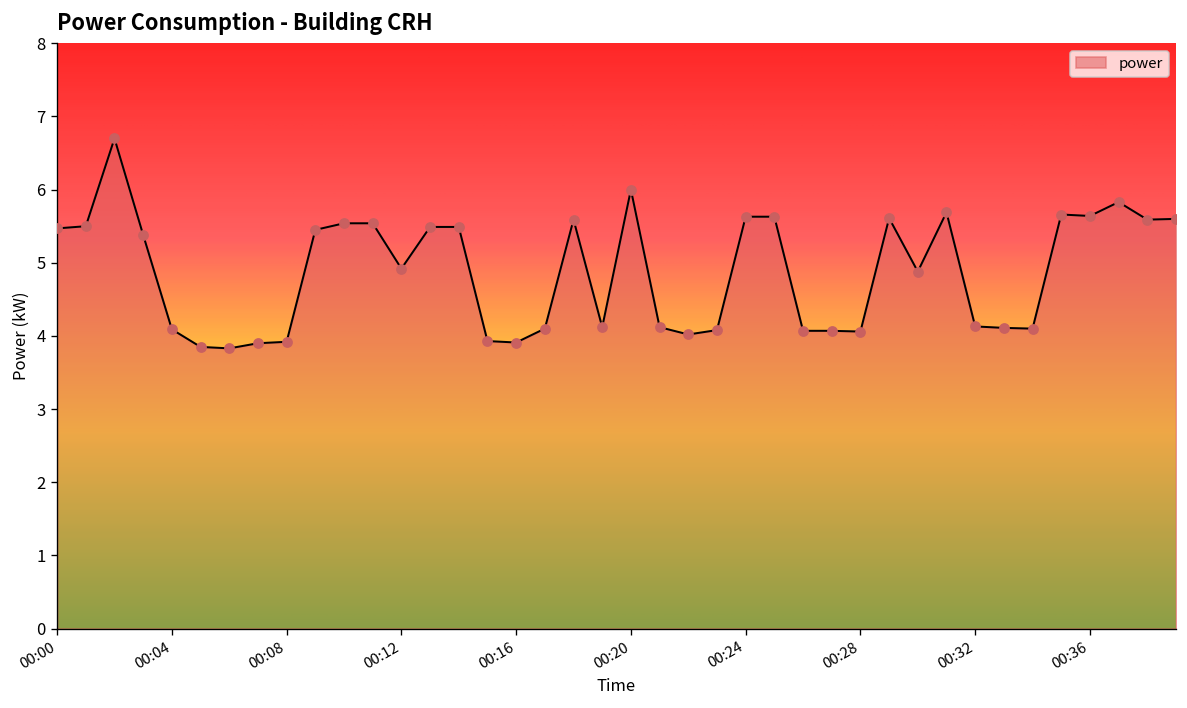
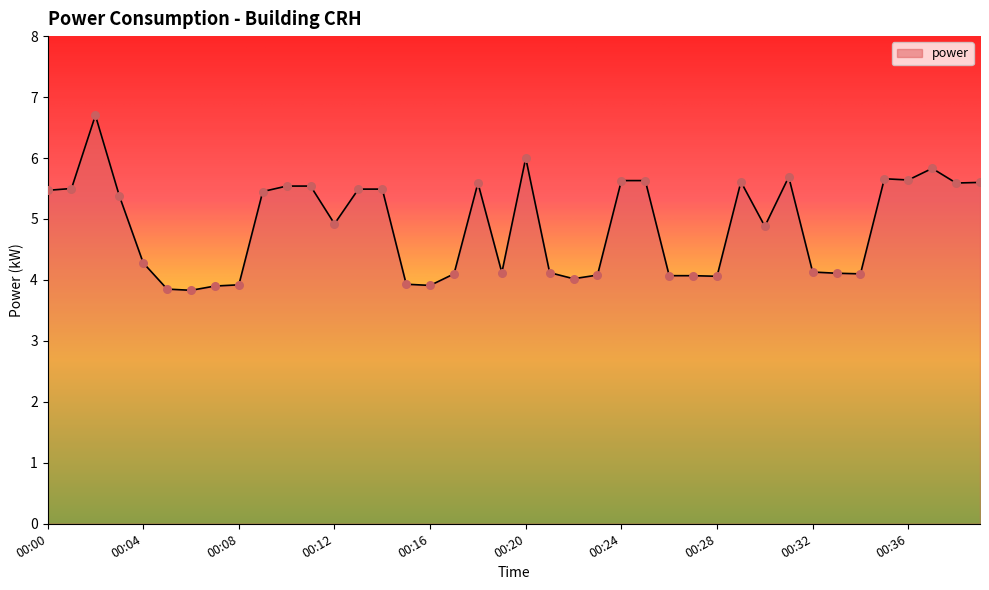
00:04: 4.1 -> 4.3
